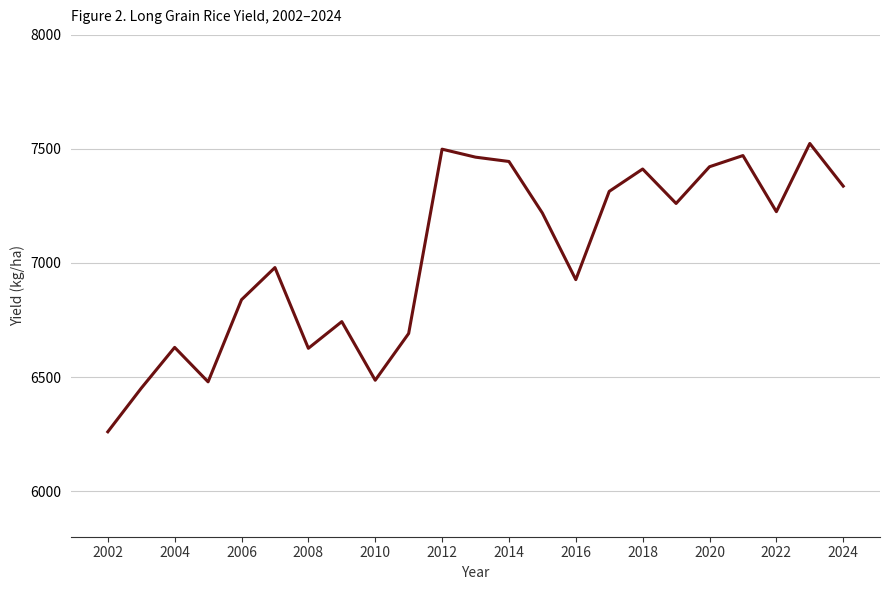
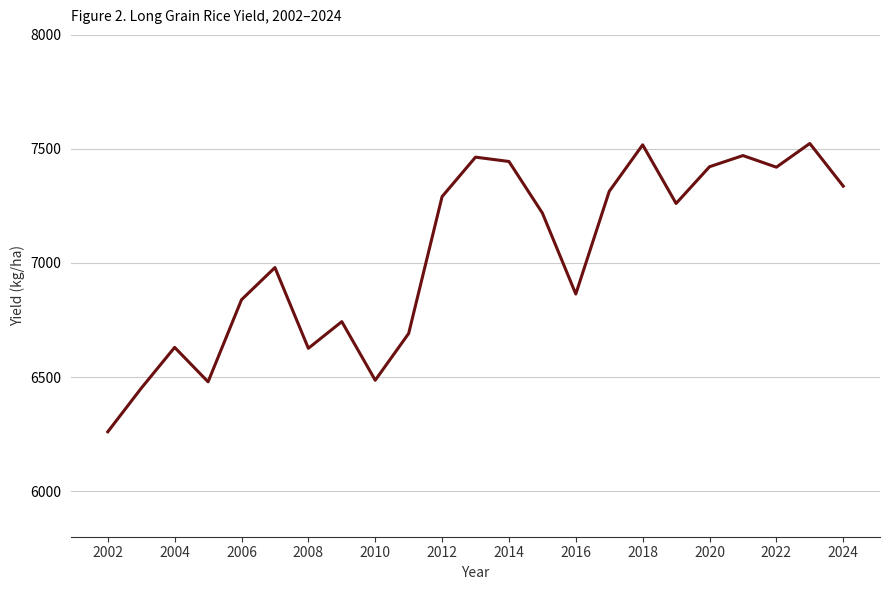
2012: 7500 -> 7290
2016: 6930 -> 6860
2018: 7410 -> 7520
2022: 7230 -> 7420
